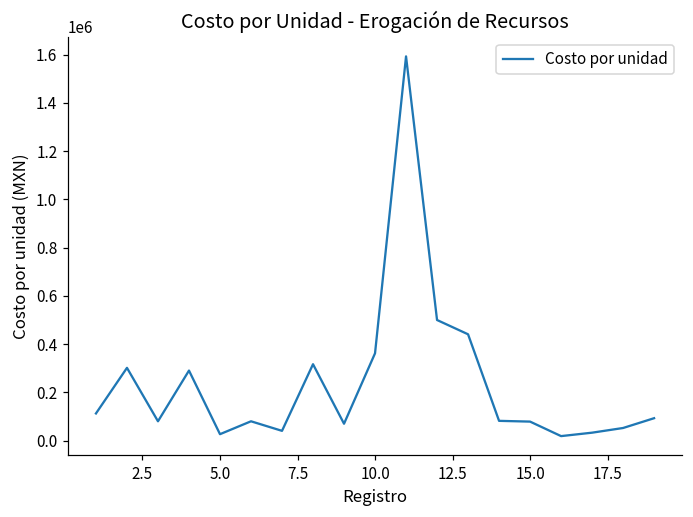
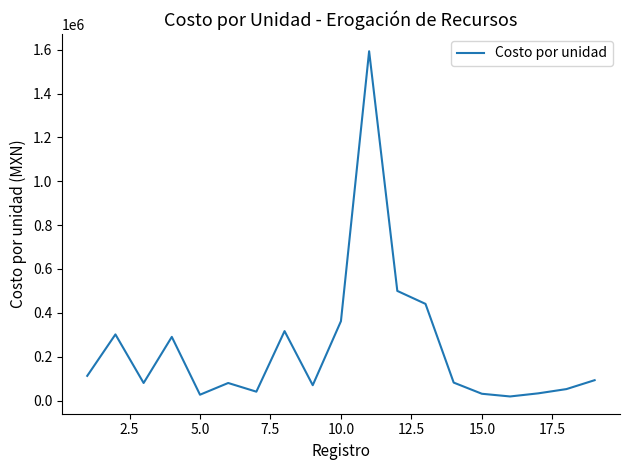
15.0: 80000 -> 30000
